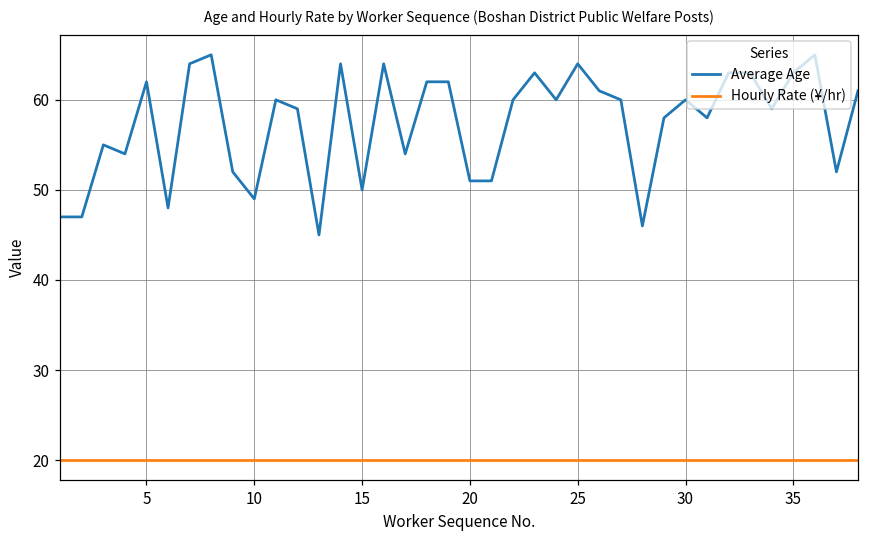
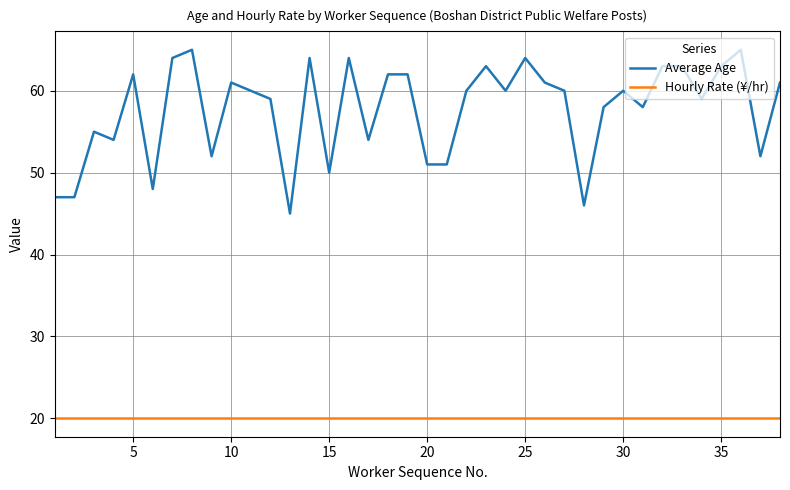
Average Age, 10: 49 -> 61
